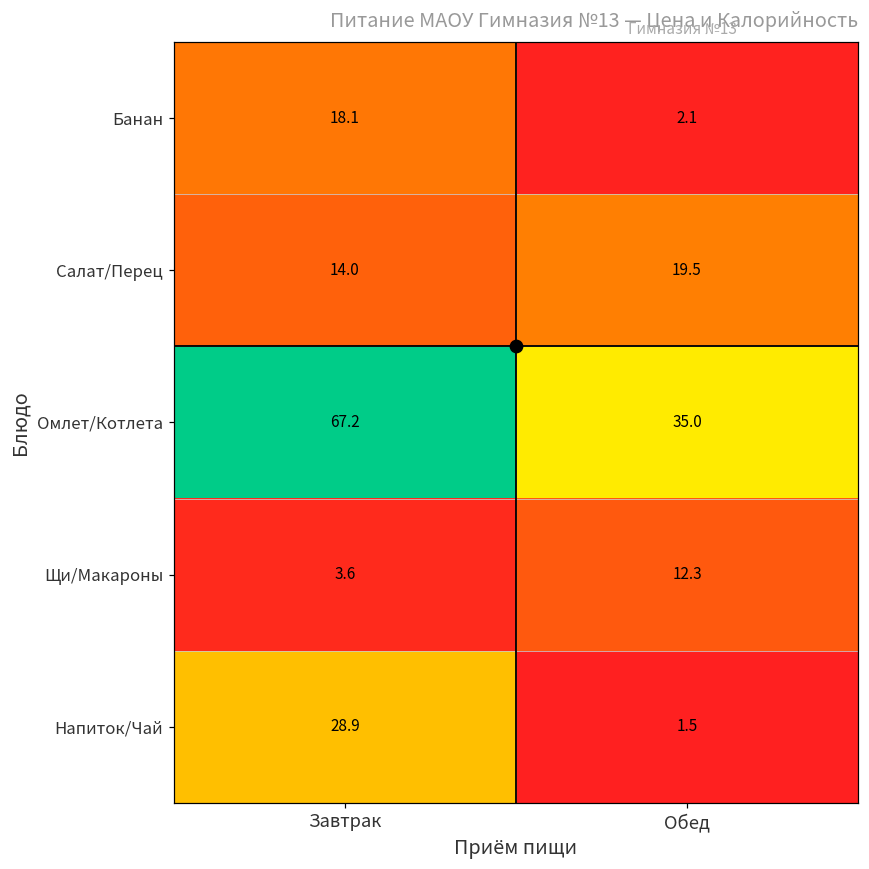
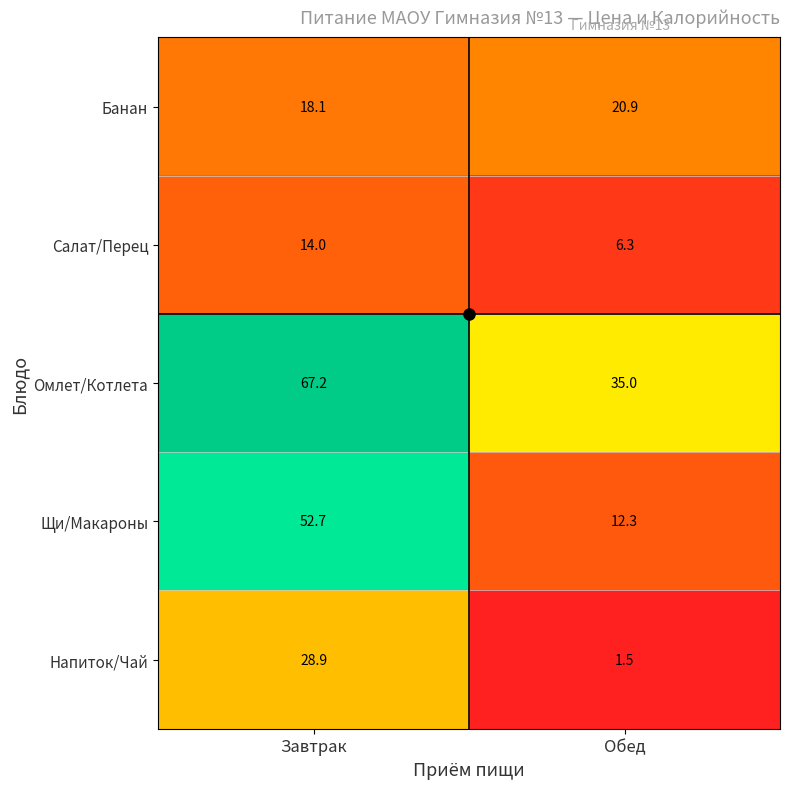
Банан, Обед: 2.1 -> 20.9
Салат/Перец, Обед: 19.5 -> 6.3
Щи/Макароны, Завтрак: 3.6 -> 52.7
